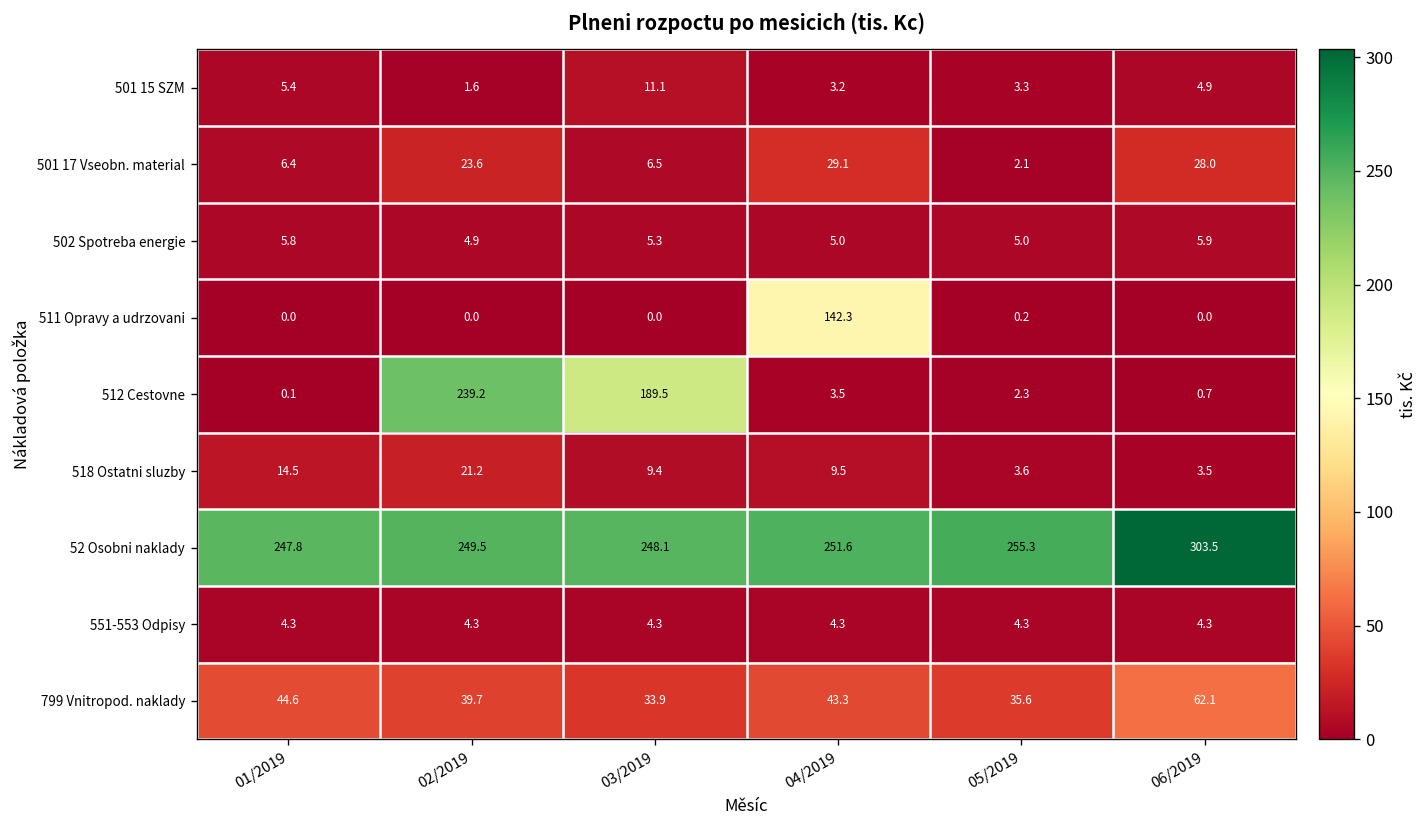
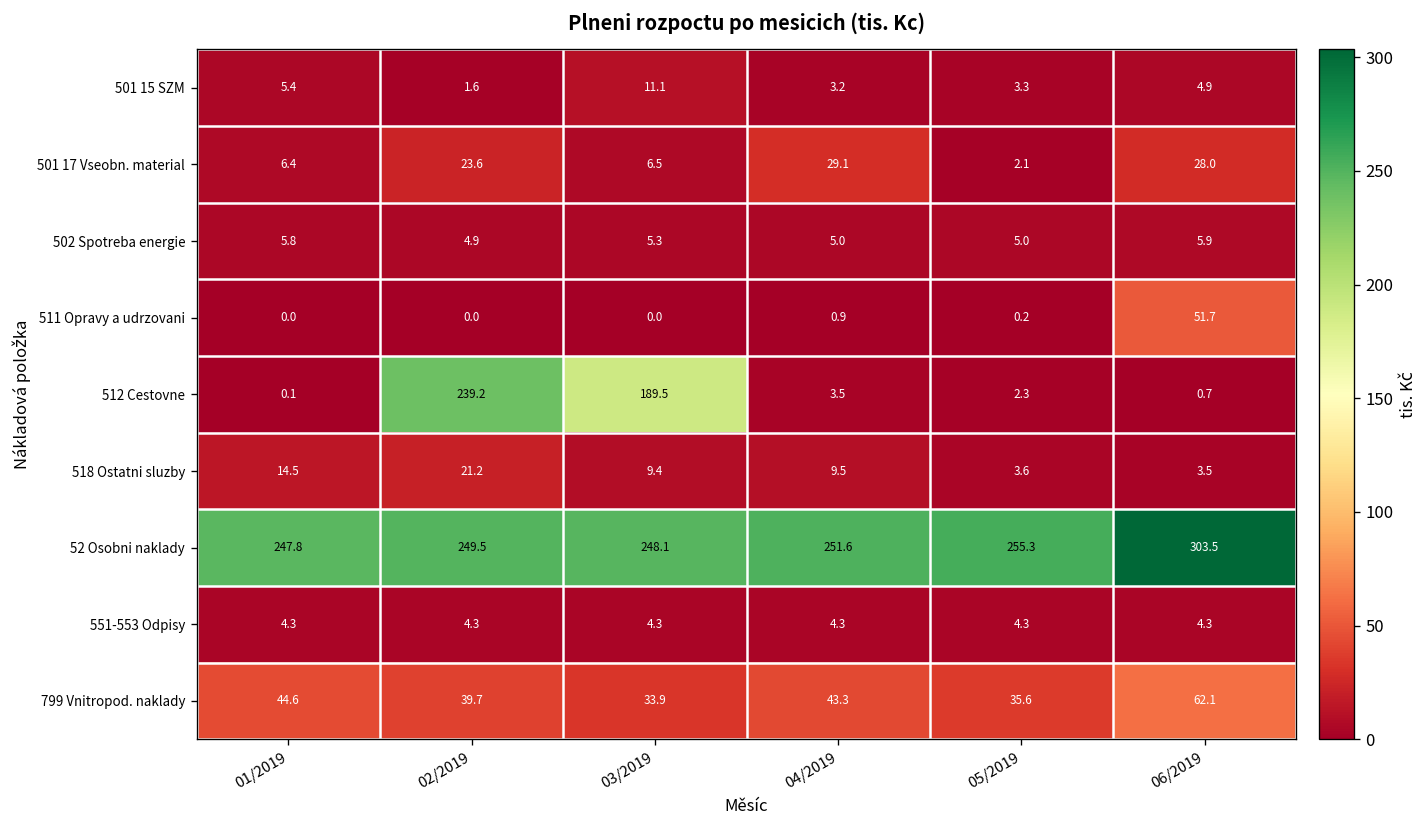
511 Opravy a udrzovani, 04/2019: 142.3 -> 0.9
511 Opravy a udrzovani, 06/2019: 0.0 -> 51.7
